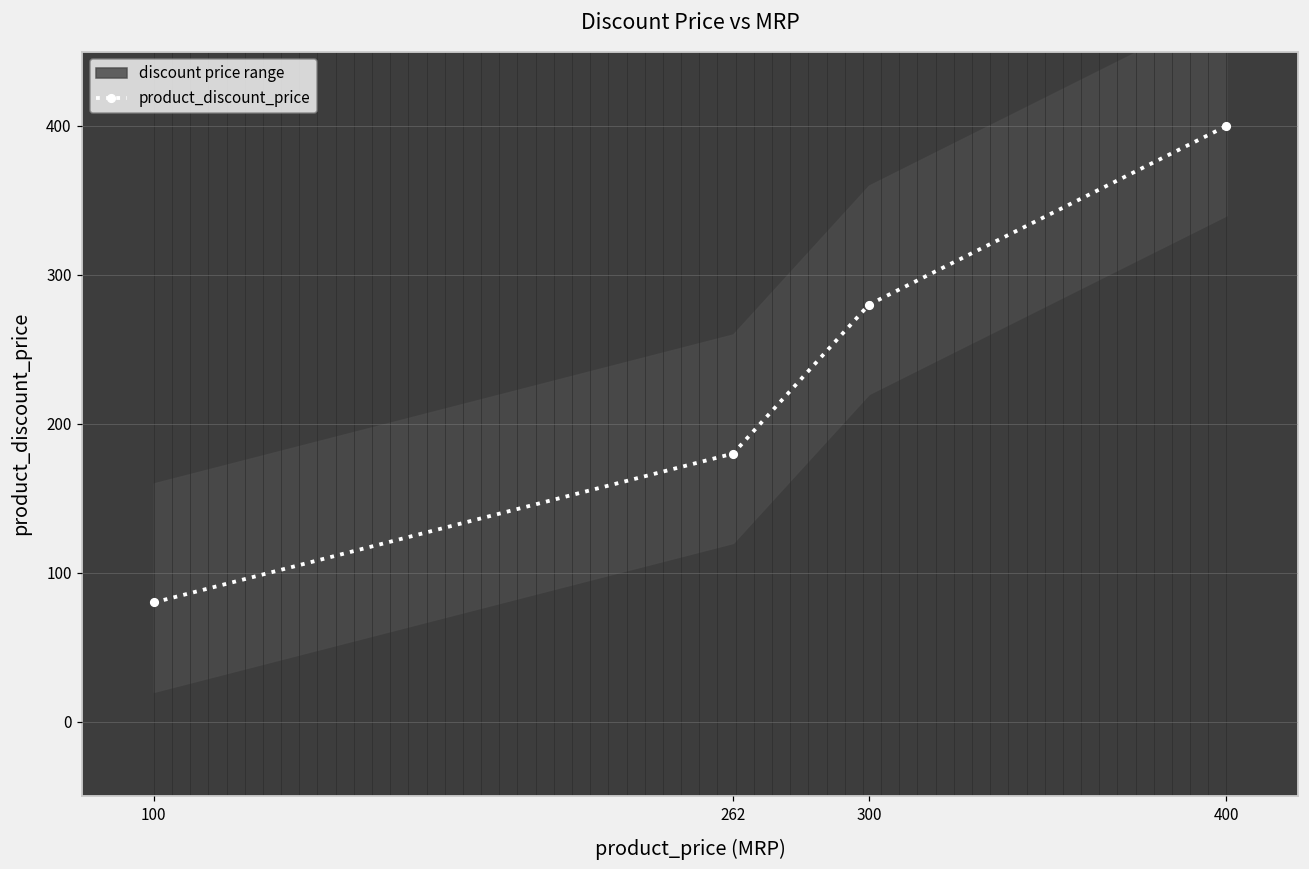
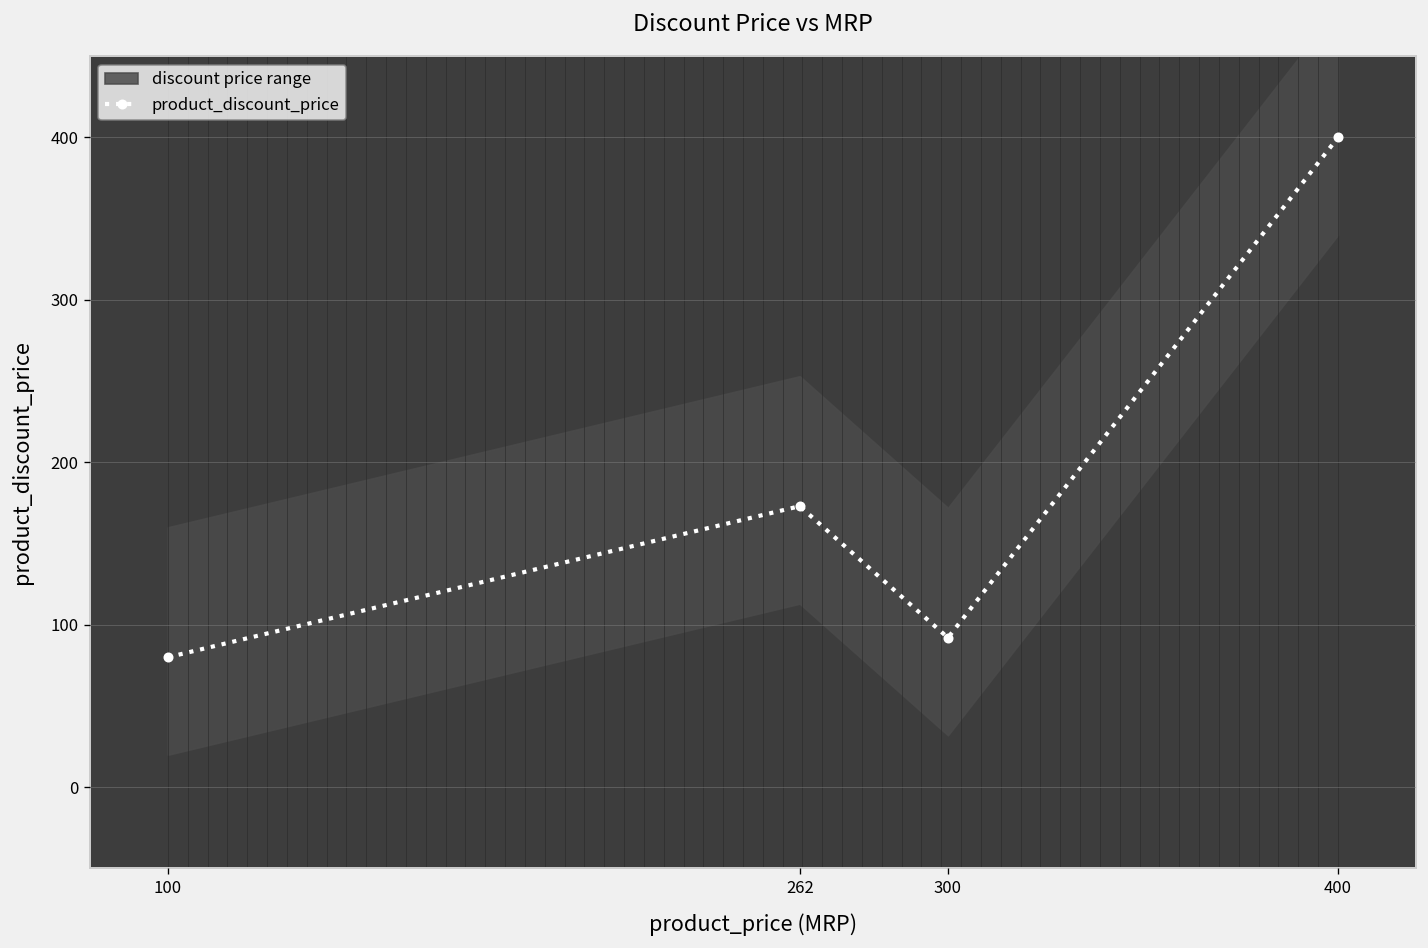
product_discount_price, 262: 180 -> 173
product_discount_price, 300: 280 -> 92
